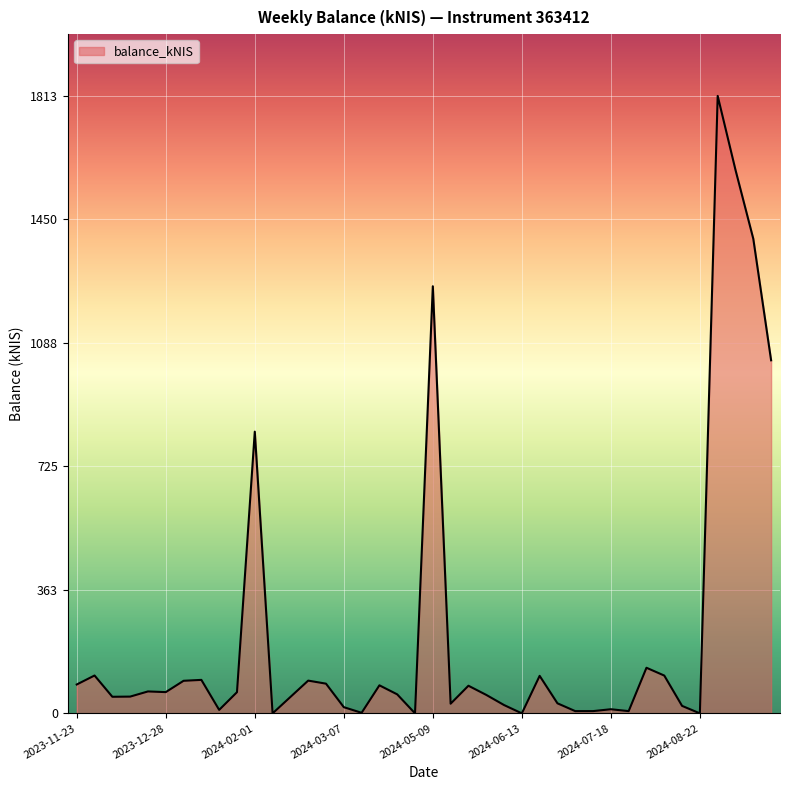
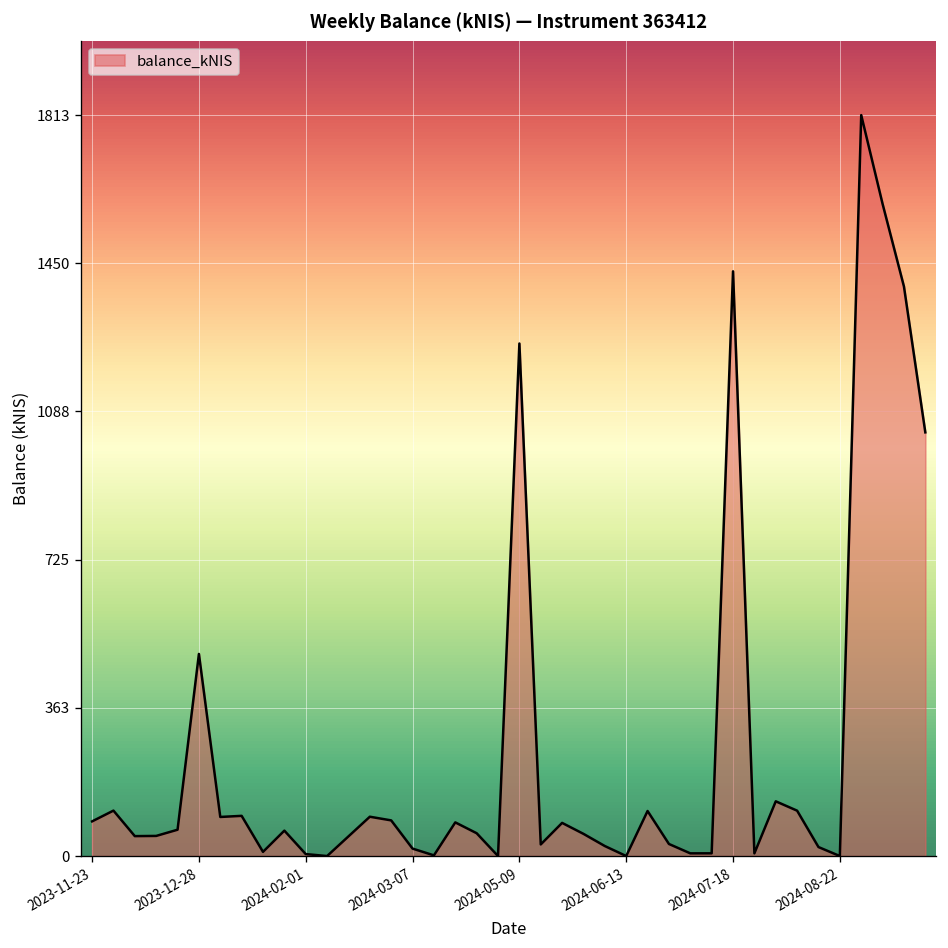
2023-12-28: 60 -> 490
2024-02-01: 830 -> 0
2024-07-18: 10 -> 1430
